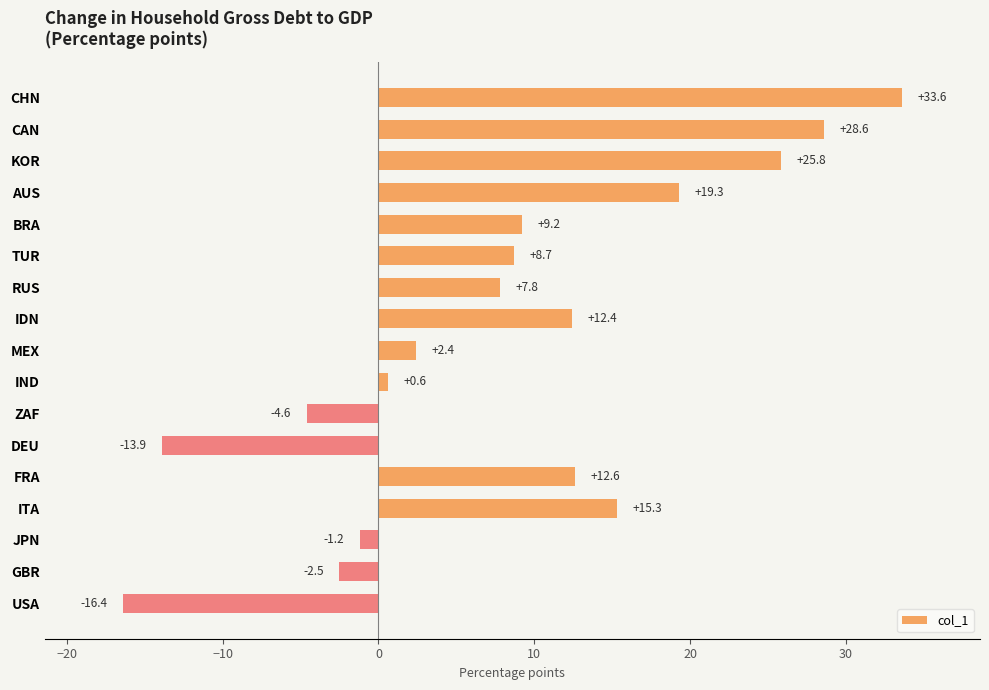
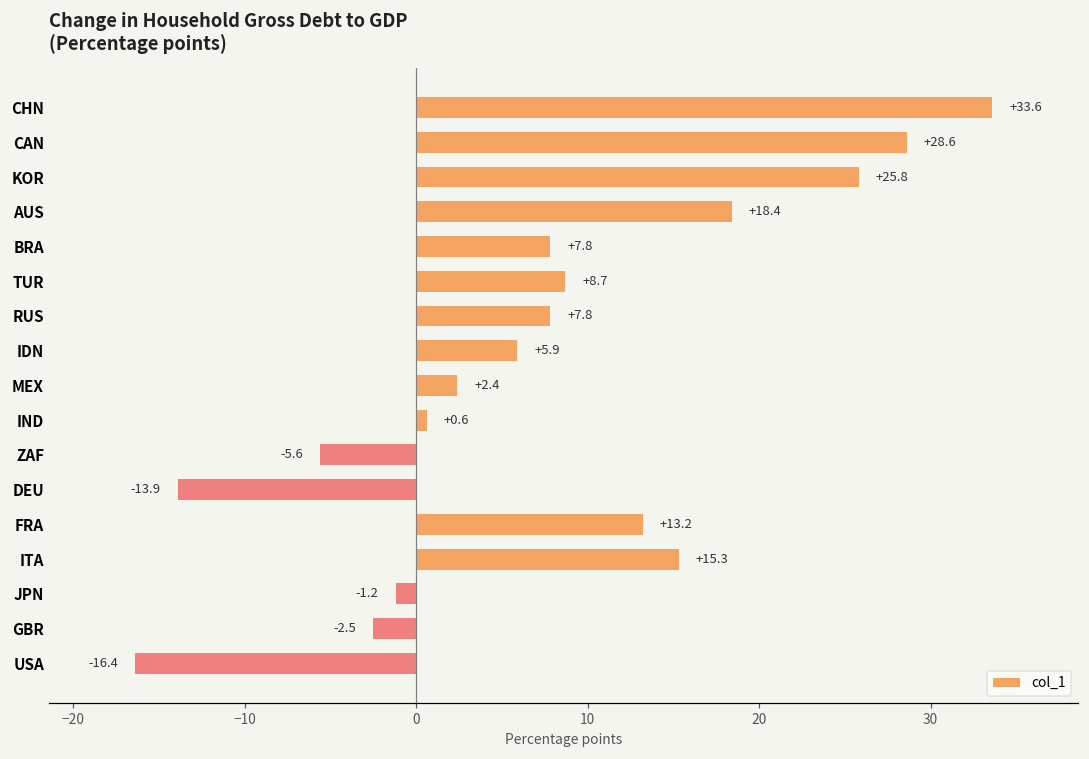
AUS: +19.3 -> +18.4
BRA: +9.2 -> +7.8
IDN: +12.4 -> +5.9
ZAF: -4.6 -> -5.6
FRA: +12.6 -> +13.2
